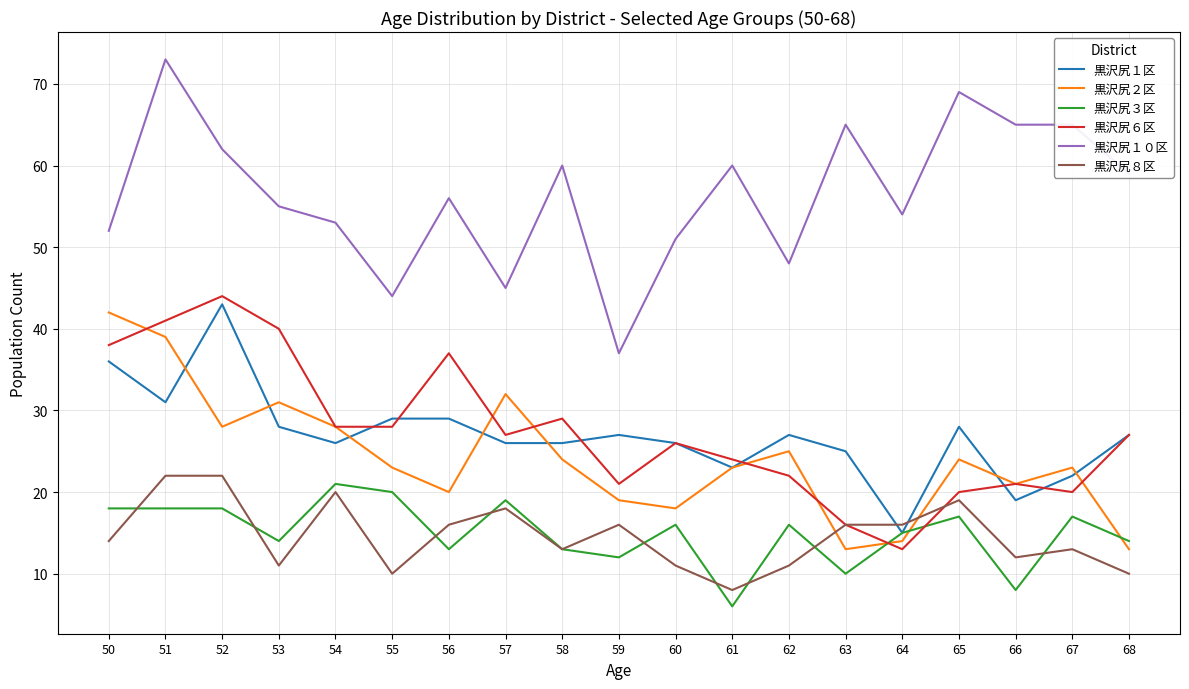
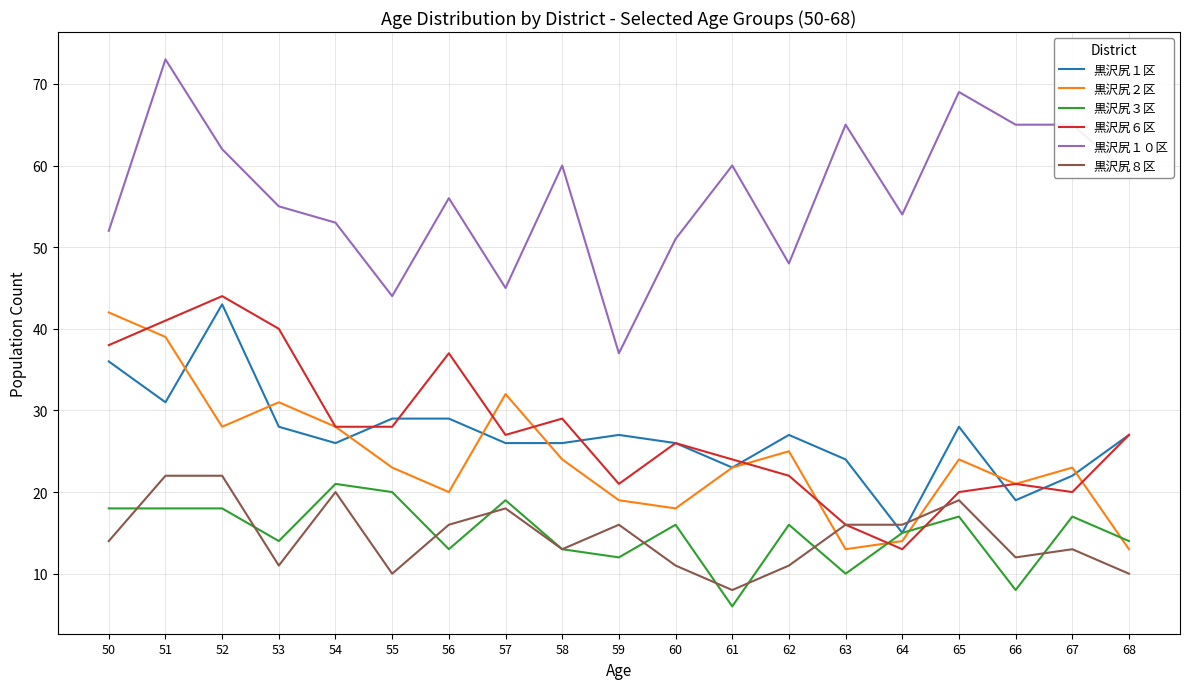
黒沢尻１区, 63: 25 -> 24
